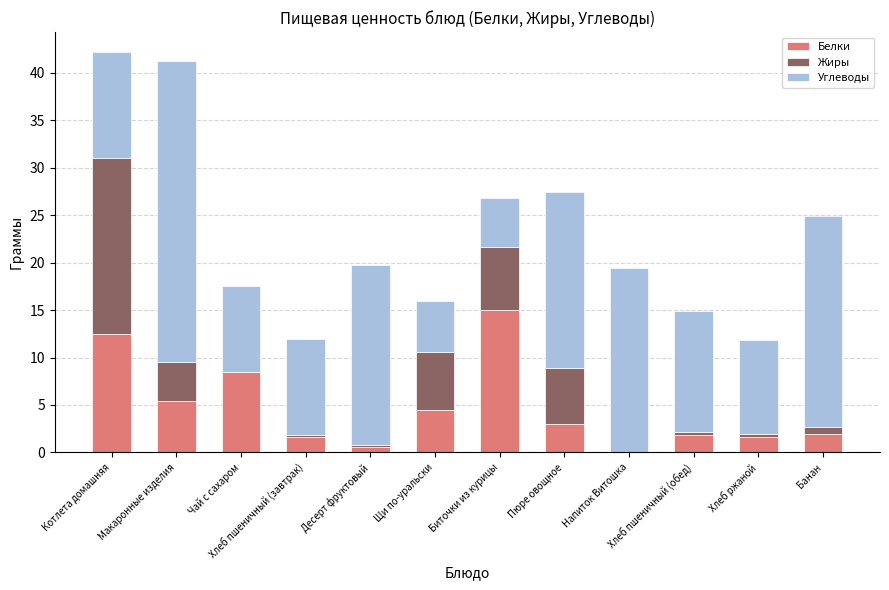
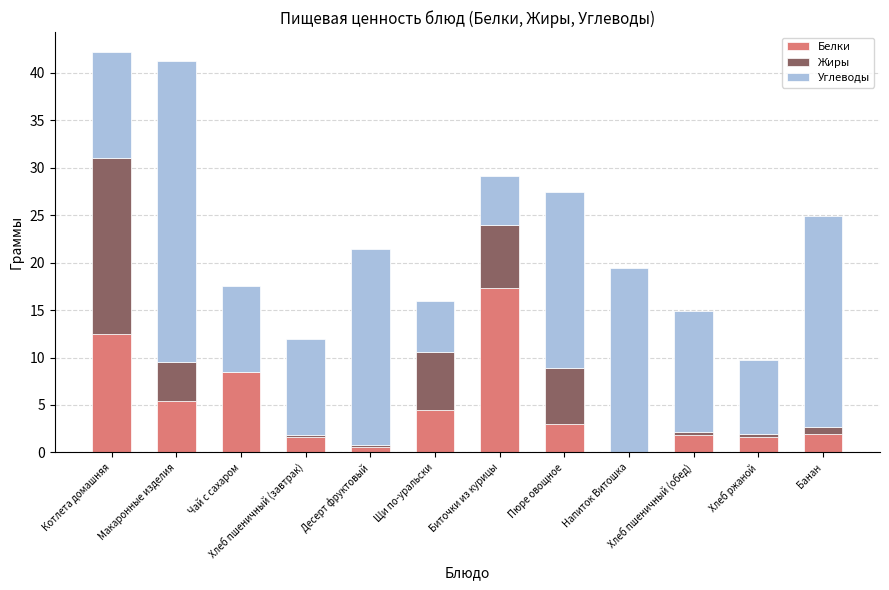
Углеводы, Десерт фруктовый: 19 -> 21
Белки, Биточки из курицы: 15 -> 17
Углеводы, Хлеб ржаной: 10 -> 8
